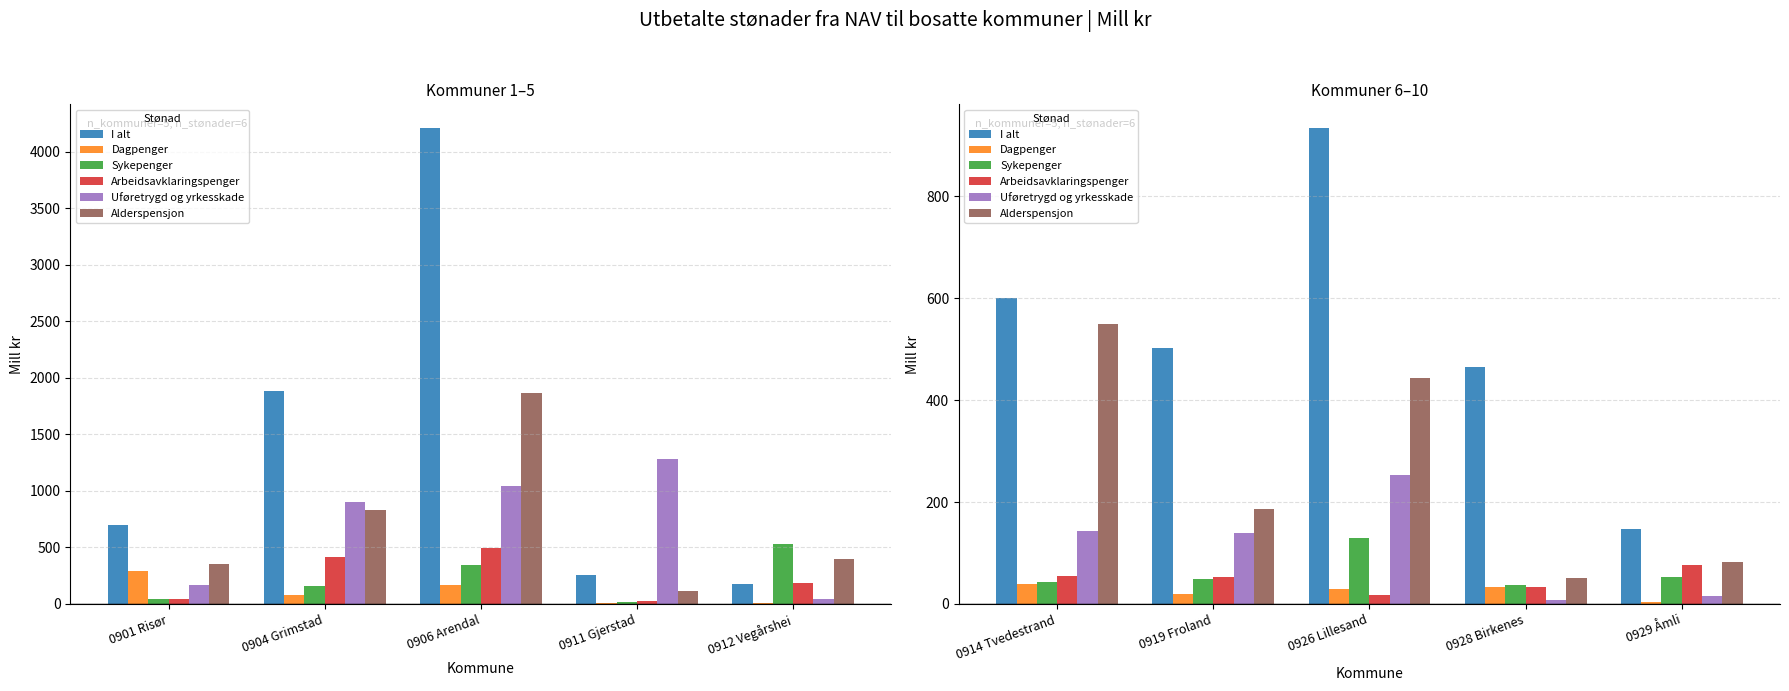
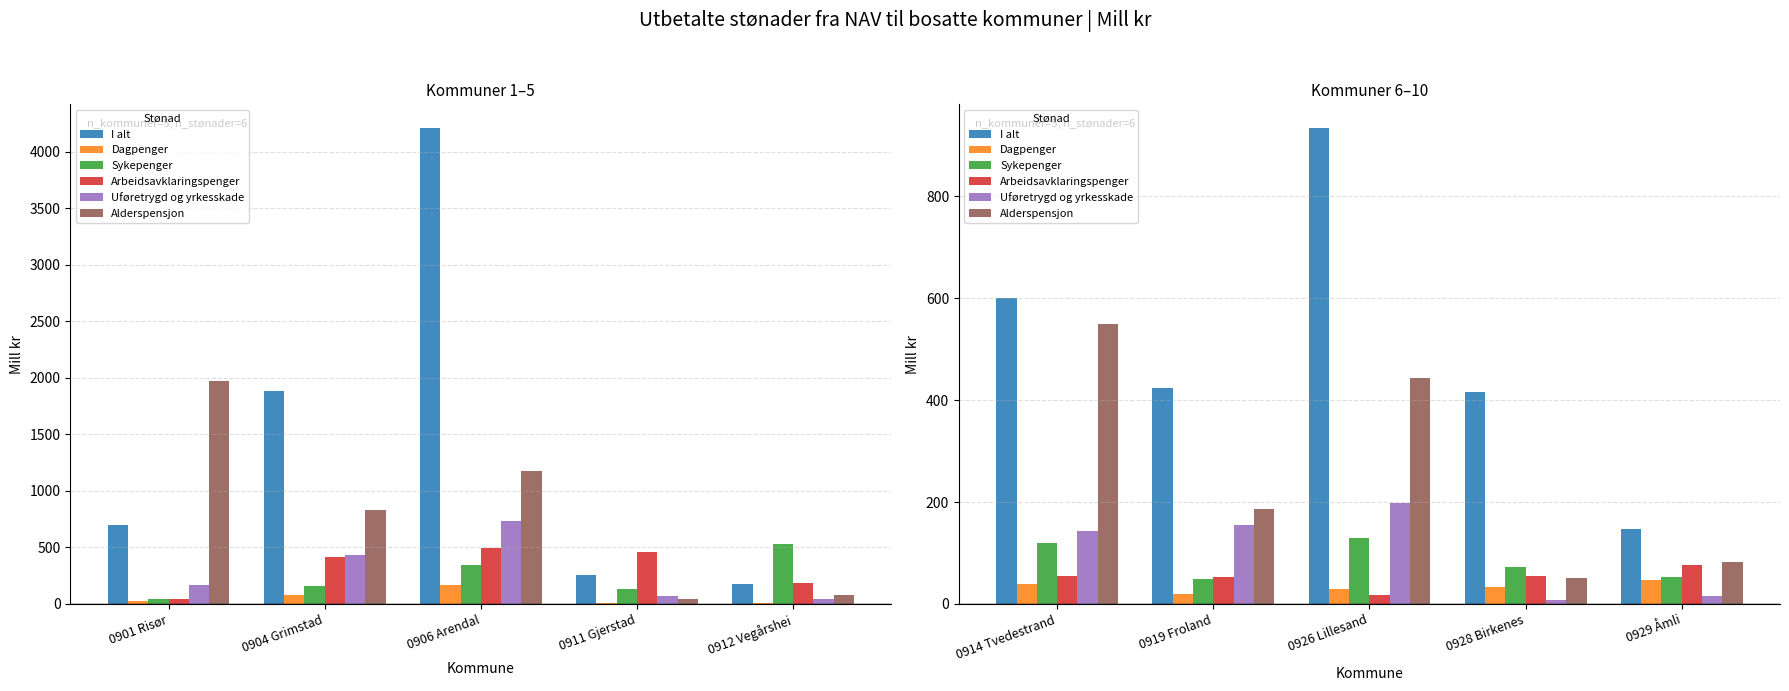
Kommuner 1–5, Dagpenger, 0901 Risør: 290 -> 30
Kommuner 1–5, Alderspensjon, 0901 Risør: 360 -> 1970
Kommuner 1–5, Uføretrygd og yrkesskade, 0904 Grimstad: 900 -> 430
Kommuner 1–5, Uføretrygd og yrkesskade, 0906 Arendal: 1040 -> 730
Kommuner 1–5, Alderspensjon, 0906 Arendal: 1870 -> 1170
Kommuner 1–5, Sykepenger, 0911 Gjerstad: 20 -> 130
Kommuner 1–5, Arbeidsavklaringspenger, 0911 Gjerstad: 20 -> 460
Kommuner 1–5, Uføretrygd og yrkesskade, 0911 Gjerstad: 1280 -> 70
Kommuner 1–5, Alderspensjon, 0911 Gjerstad: 110 -> 40
Kommuner 1–5, Alderspensjon, 0912 Vegårshei: 390 -> 80
Kommuner 6–10, Sykepenger, 0914 Tvedestrand: 40 -> 120
Kommuner 6–10, I alt, 0919 Froland: 500 -> 420
Kommuner 6–10, Uføretrygd og yrkesskade, 0919 Froland: 140 -> 160
Kommuner 6–10, Uføretrygd og yrkesskade, 0926 Lillesand: 250 -> 200
Kommuner 6–10, I alt, 0928 Birkenes: 470 -> 420
Kommuner 6–10, Sykepenger, 0928 Birkenes: 40 -> 70
Kommuner 6–10, Arbeidsavklaringspenger, 0928 Birkenes: 30 -> 50
Kommuner 6–10, Dagpenger, 0929 Åmli: 0 -> 50
